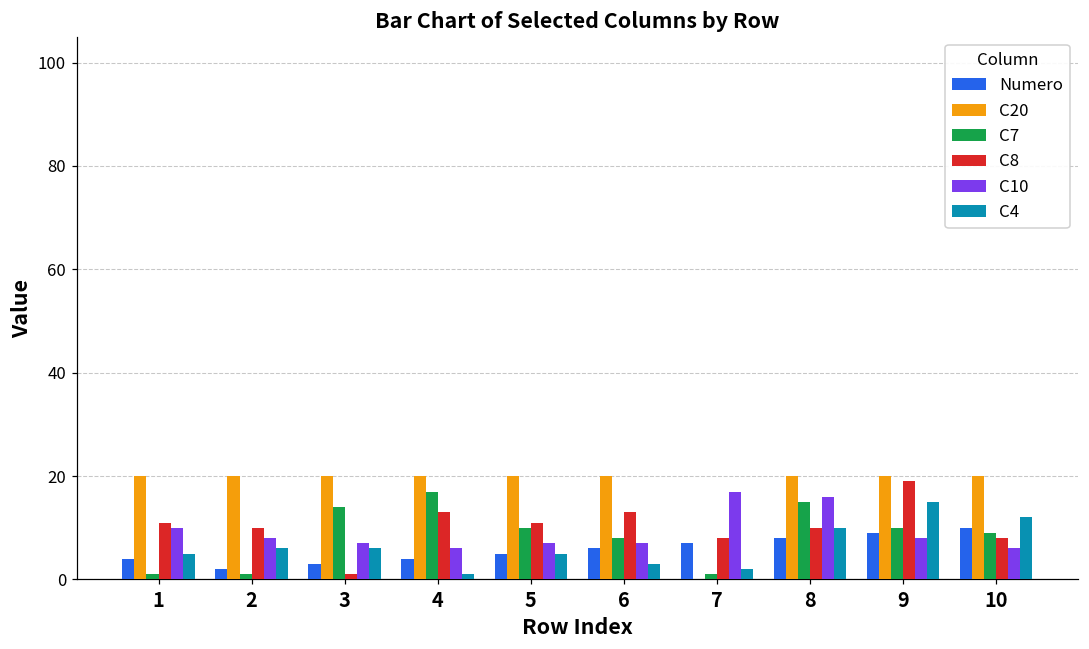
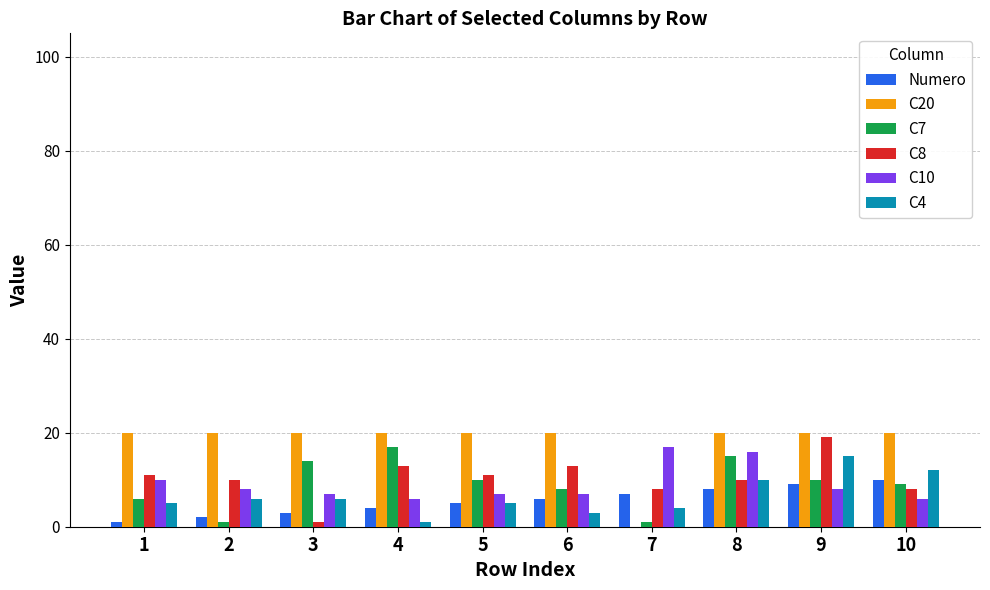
Numero, 1: 4 -> 1
C7, 1: 1 -> 6
C4, 7: 2 -> 4
